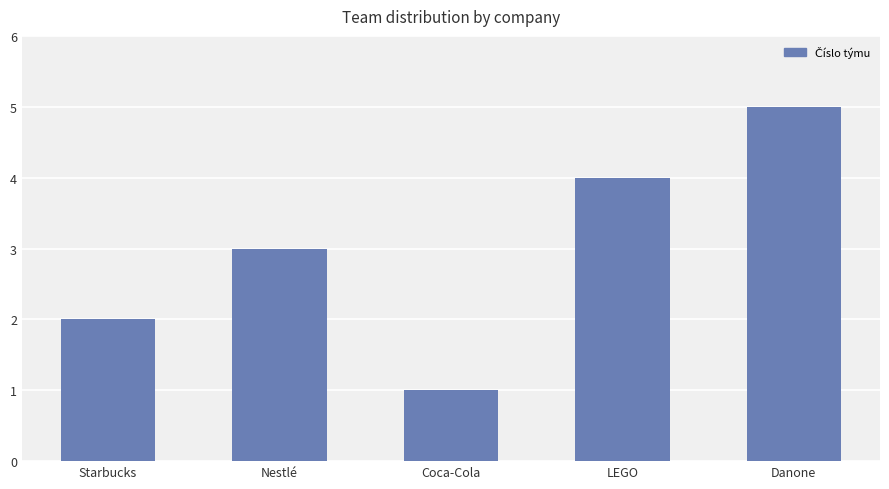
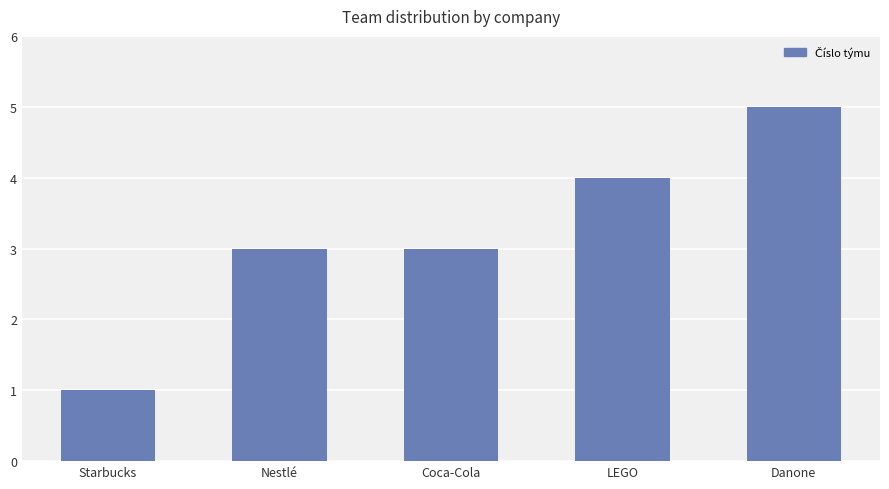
Starbucks: 2 -> 1
Coca-Cola: 1 -> 3
